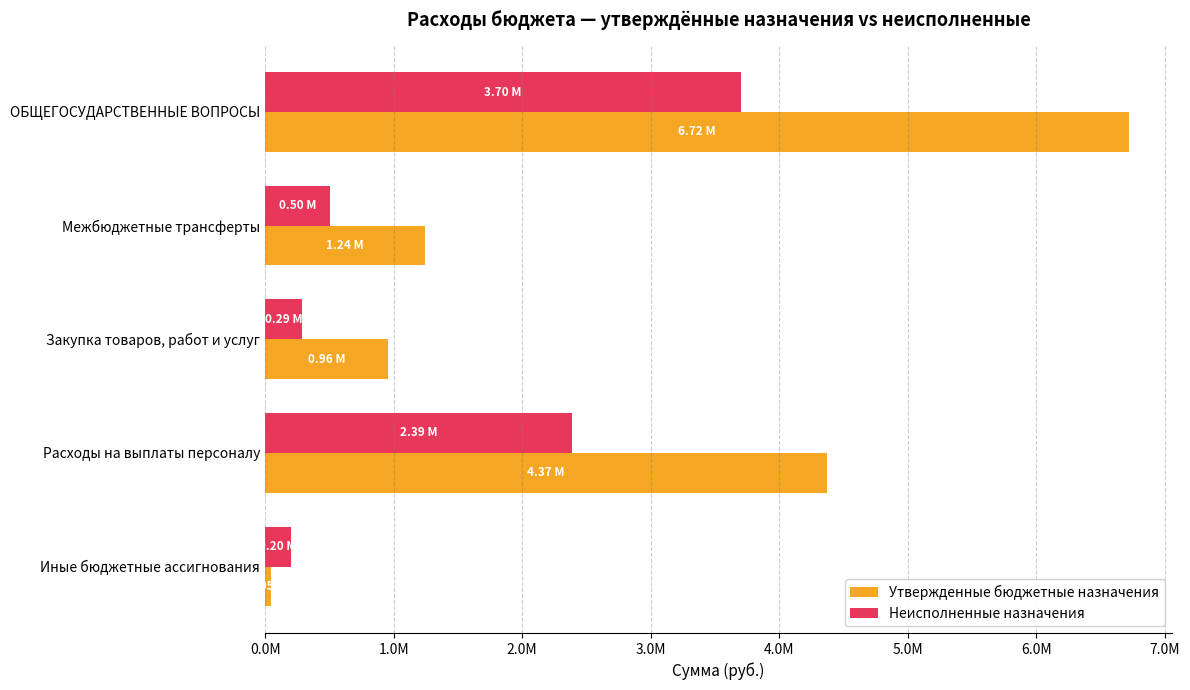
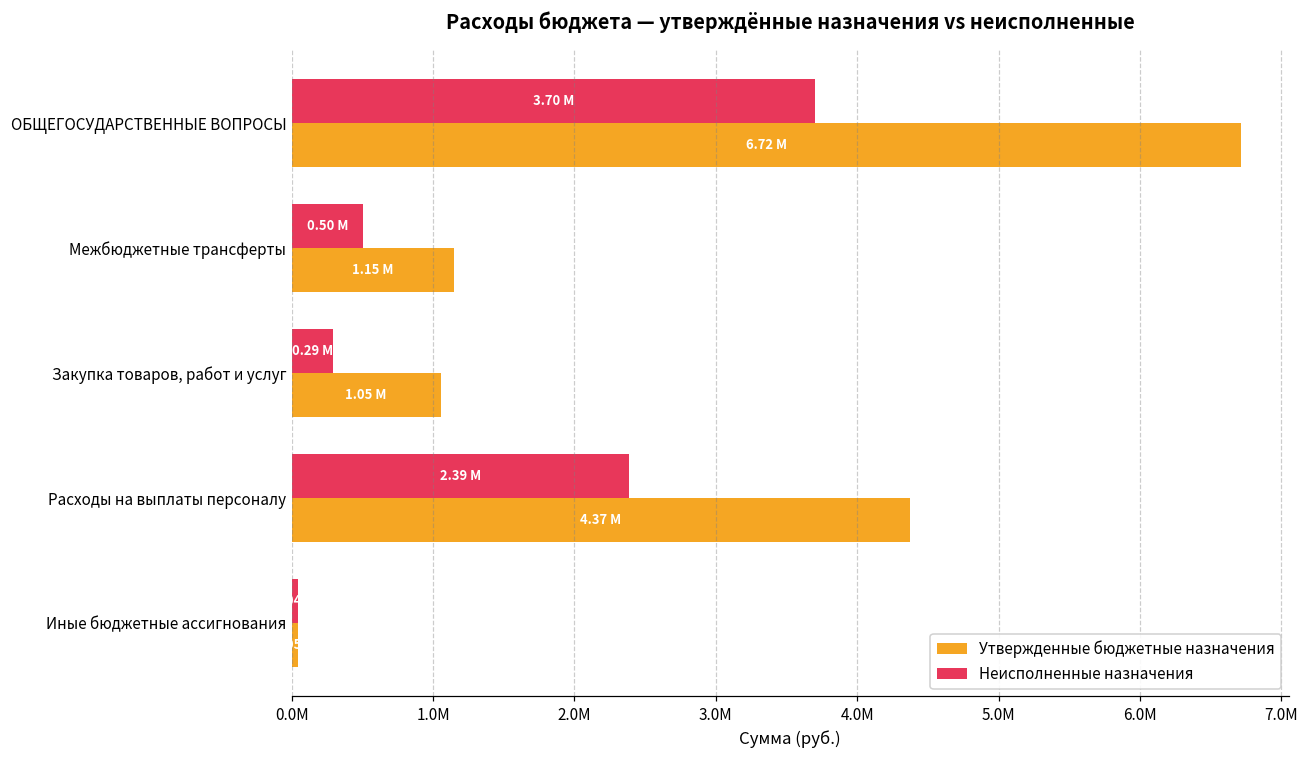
Утвержденные бюджетные назначения, Межбюджетные трансферты: 1.24 -> 1.15
Утвержденные бюджетные назначения, Закупка товаров, работ и услуг: 0.96 -> 1.05
Неисполненные назначения, Иные бюджетные ассигнования: 0.20М -> 0.04М
